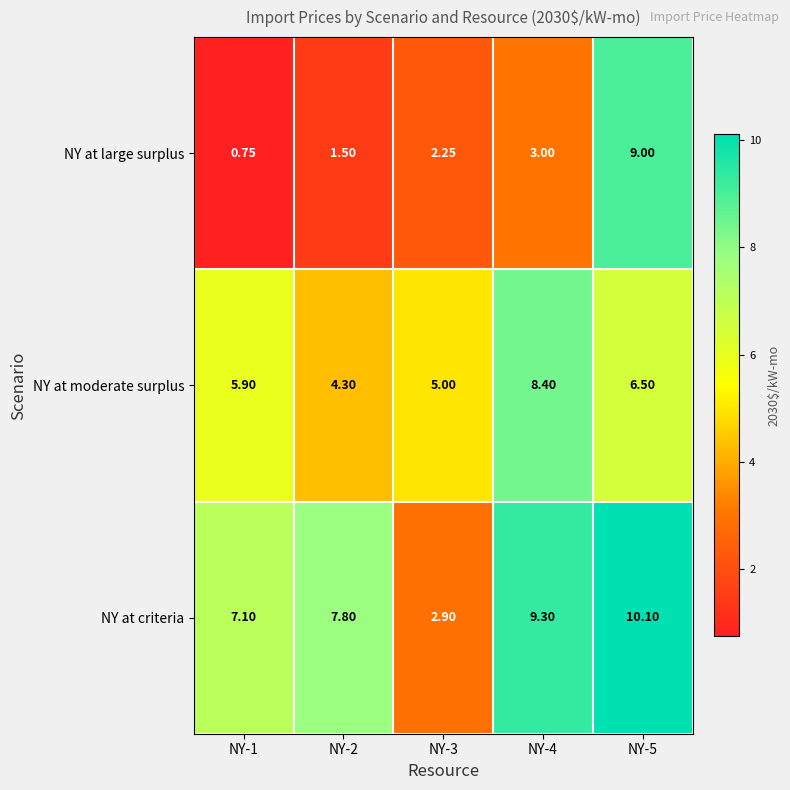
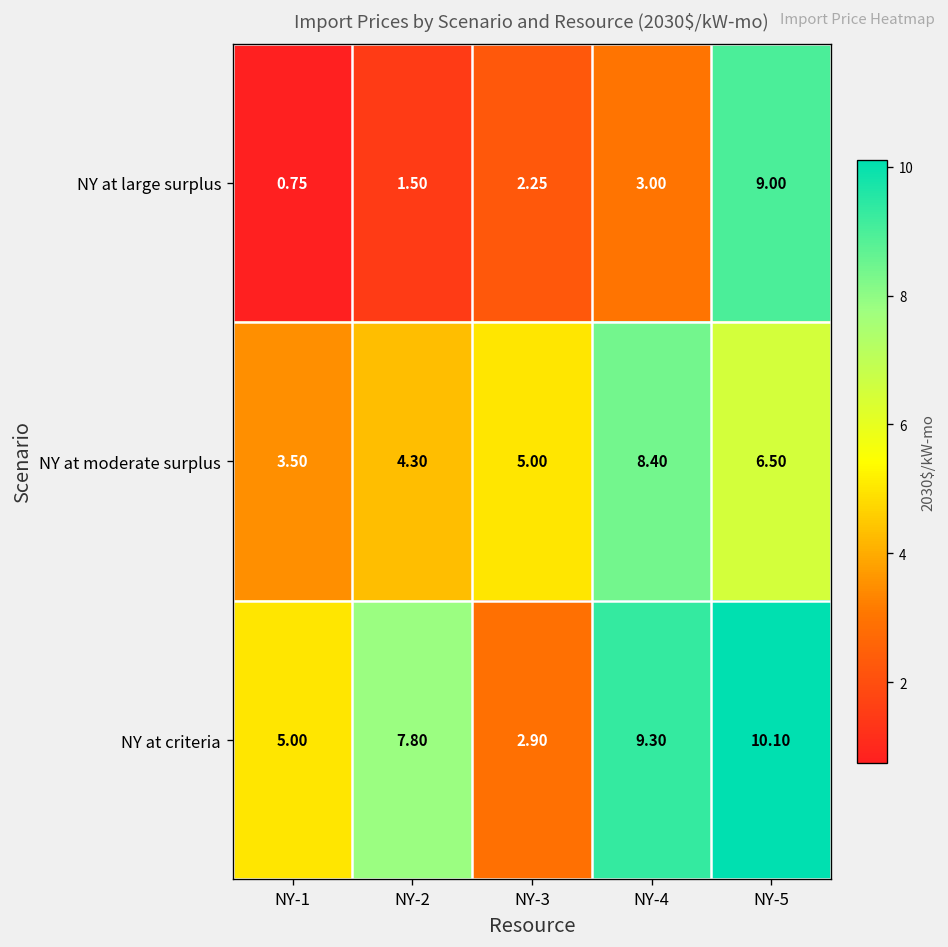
NY at moderate surplus, NY-1: 5.90 -> 3.50
NY at criteria, NY-1: 7.10 -> 5.00
